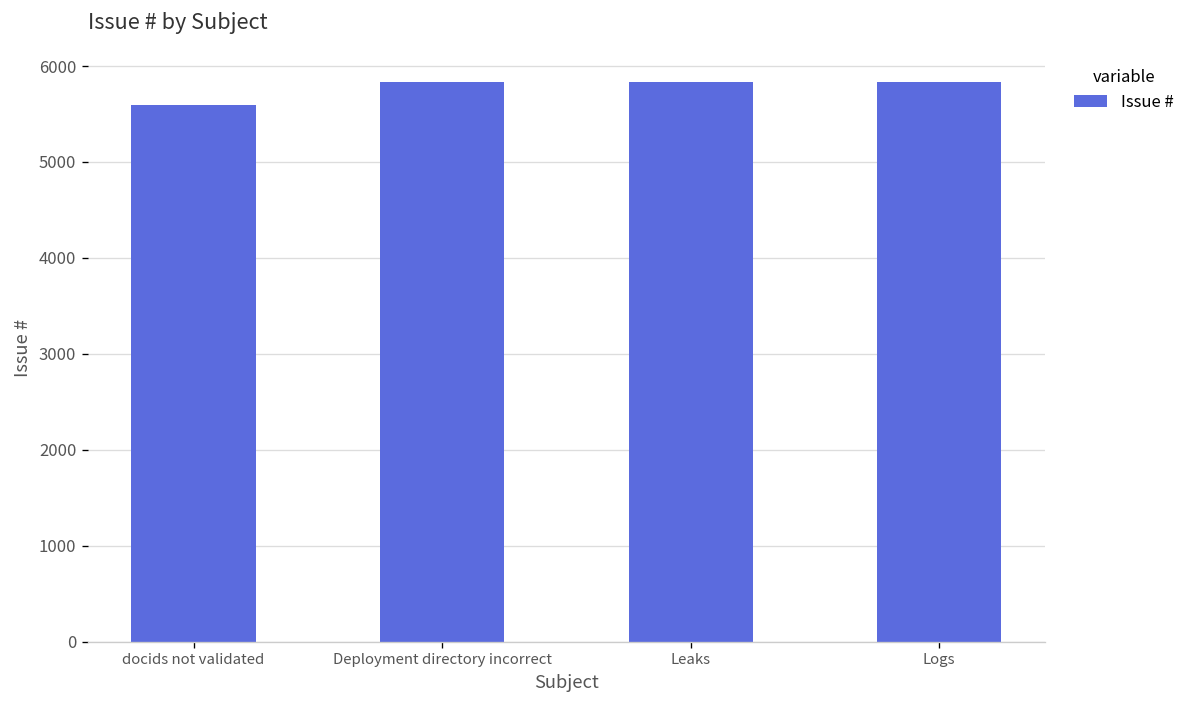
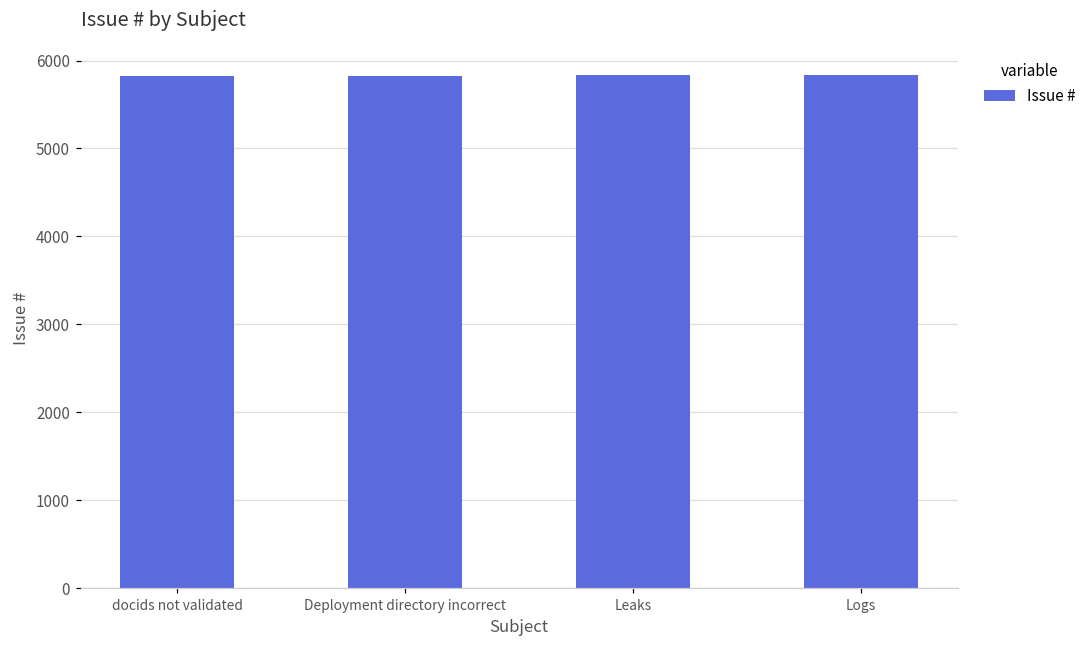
docids not validated: 5600 -> 5800
